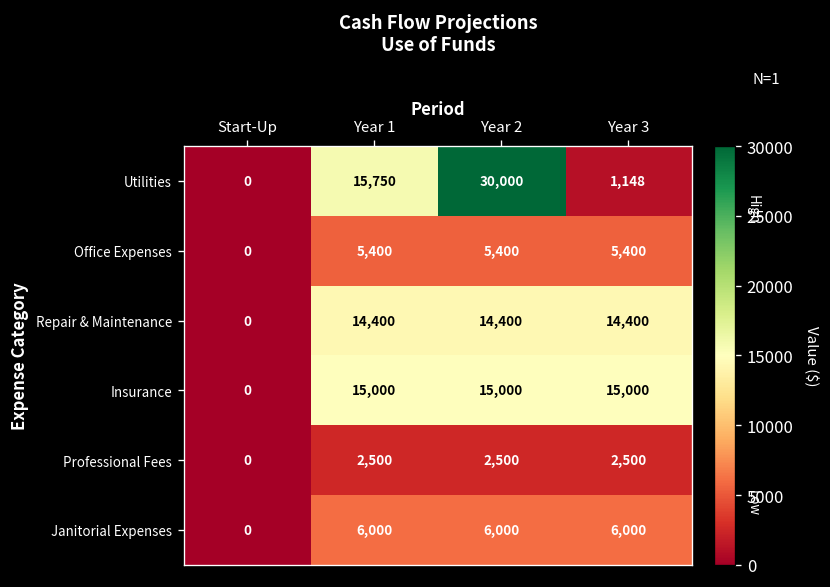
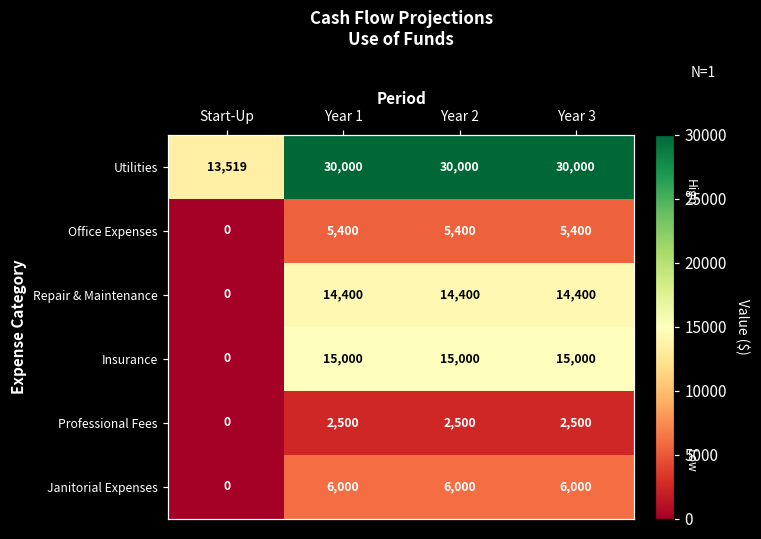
Utilities, Start-Up: 0 -> 13,519
Utilities, Year 1: 15,750 -> 30,000
Utilities, Year 3: 1,148 -> 30,000
